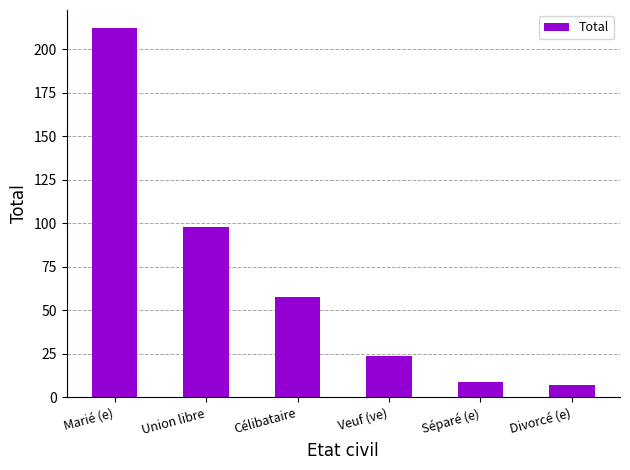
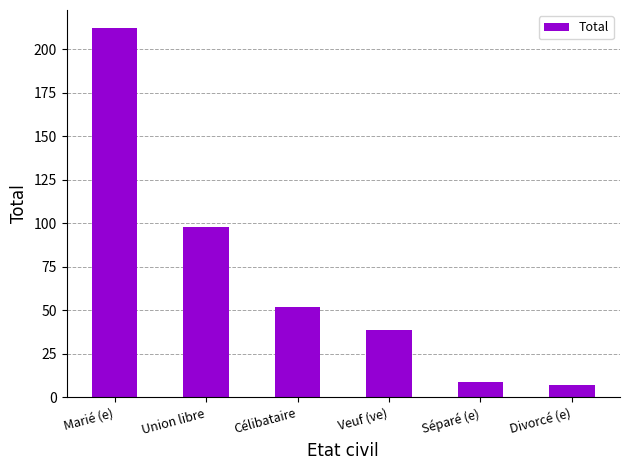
Célibataire: 58 -> 52
Veuf (ve): 24 -> 39
